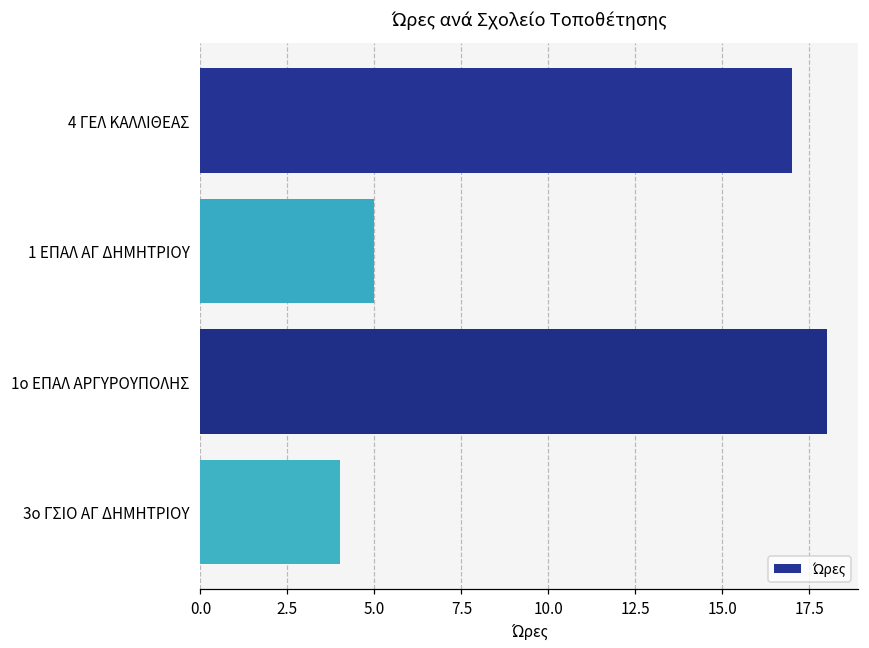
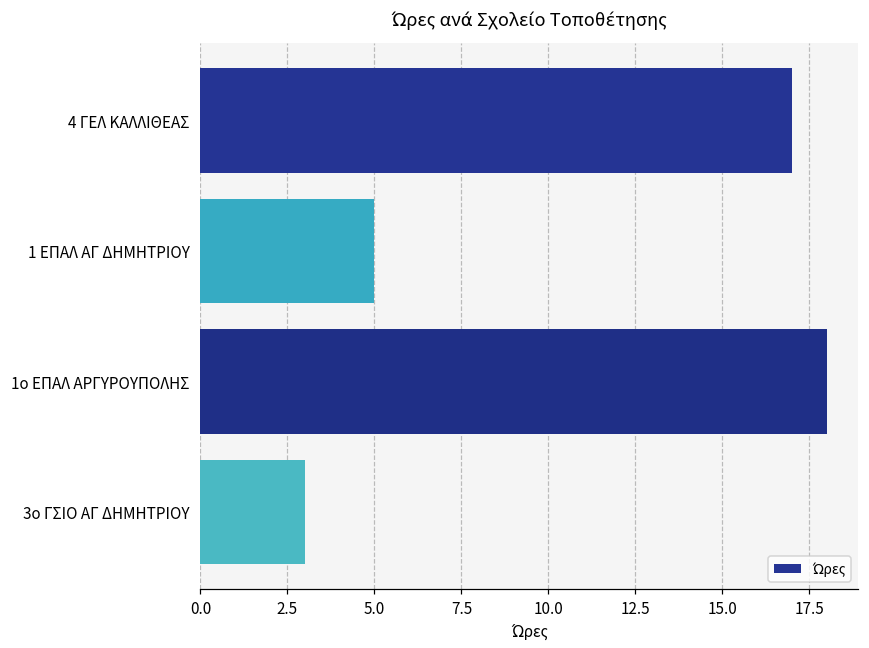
3ο ΓΣΙΟ ΑΓ ΔΗΜΗΤΡΙΟΥ: 4 -> 3
